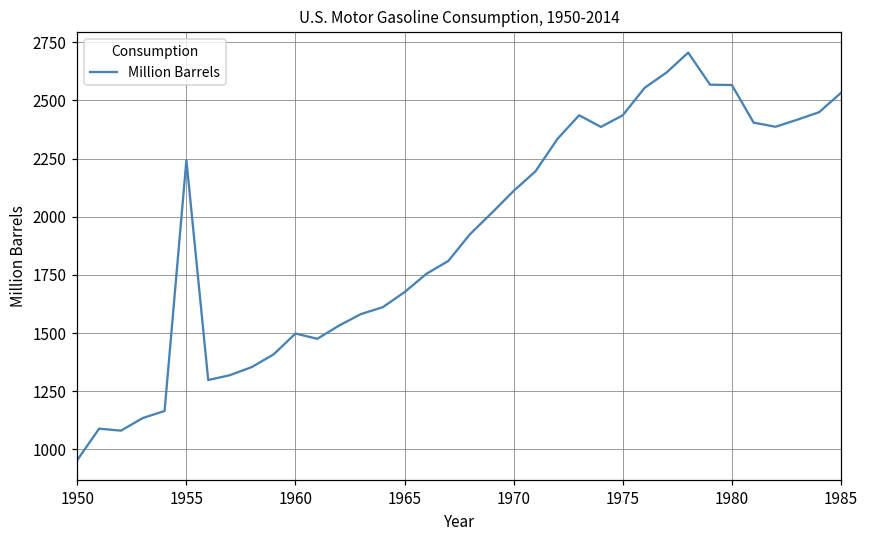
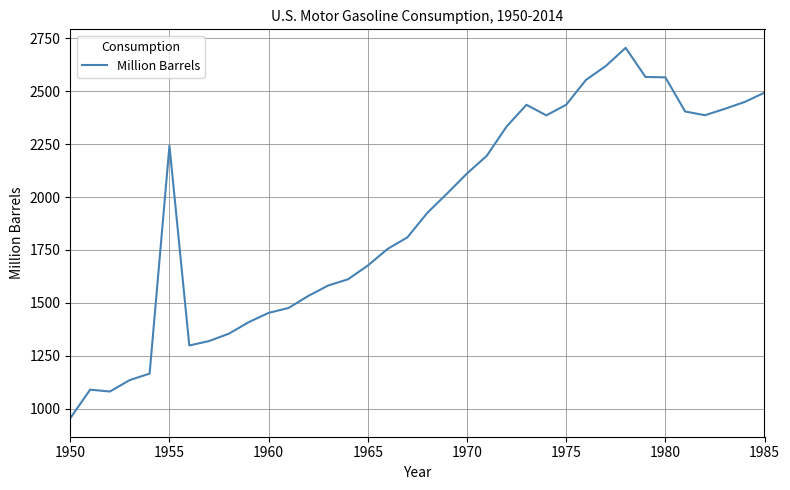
1960: 1500 -> 1450
1985: 2530 -> 2490
